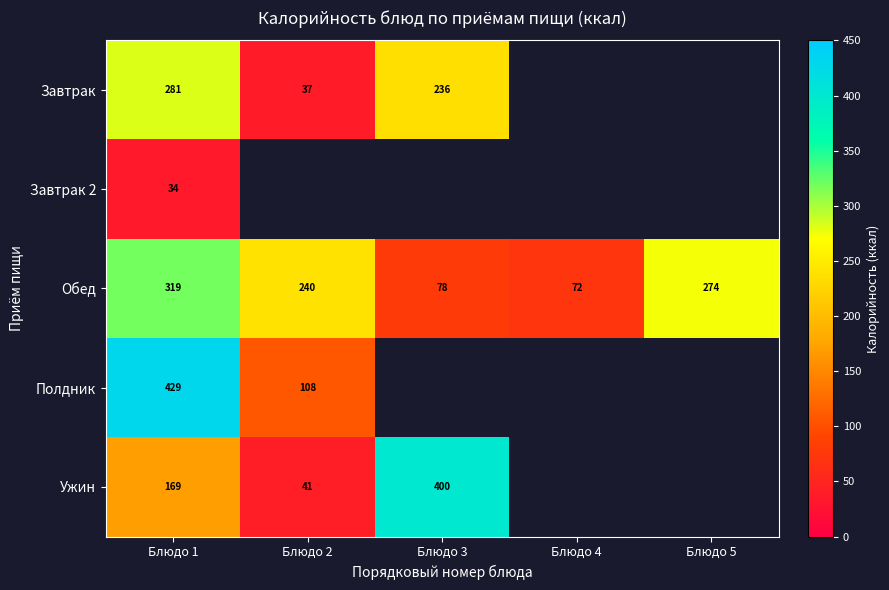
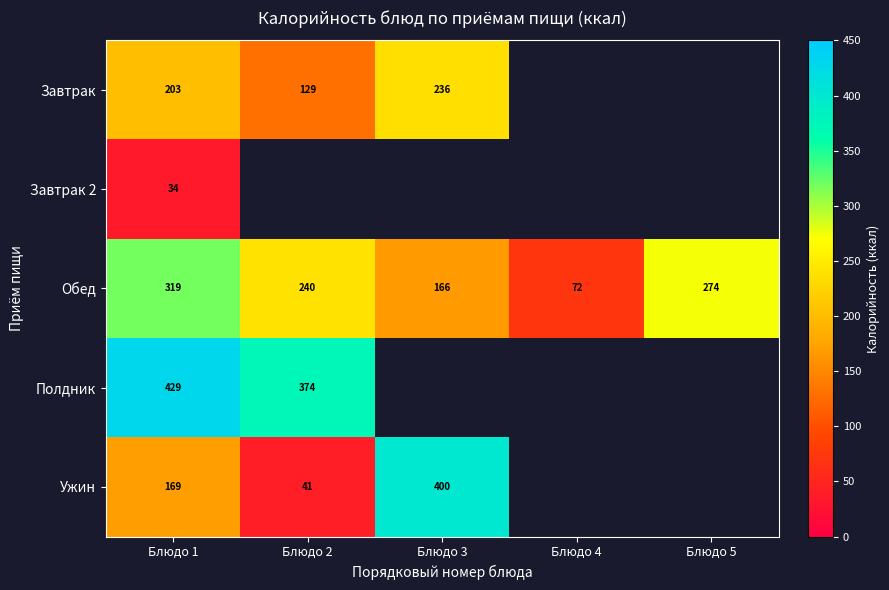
Завтрак, Блюдо 1: 281 -> 203
Завтрак, Блюдо 2: 37 -> 129
Обед, Блюдо 3: 78 -> 166
Полдник, Блюдо 2: 108 -> 374
